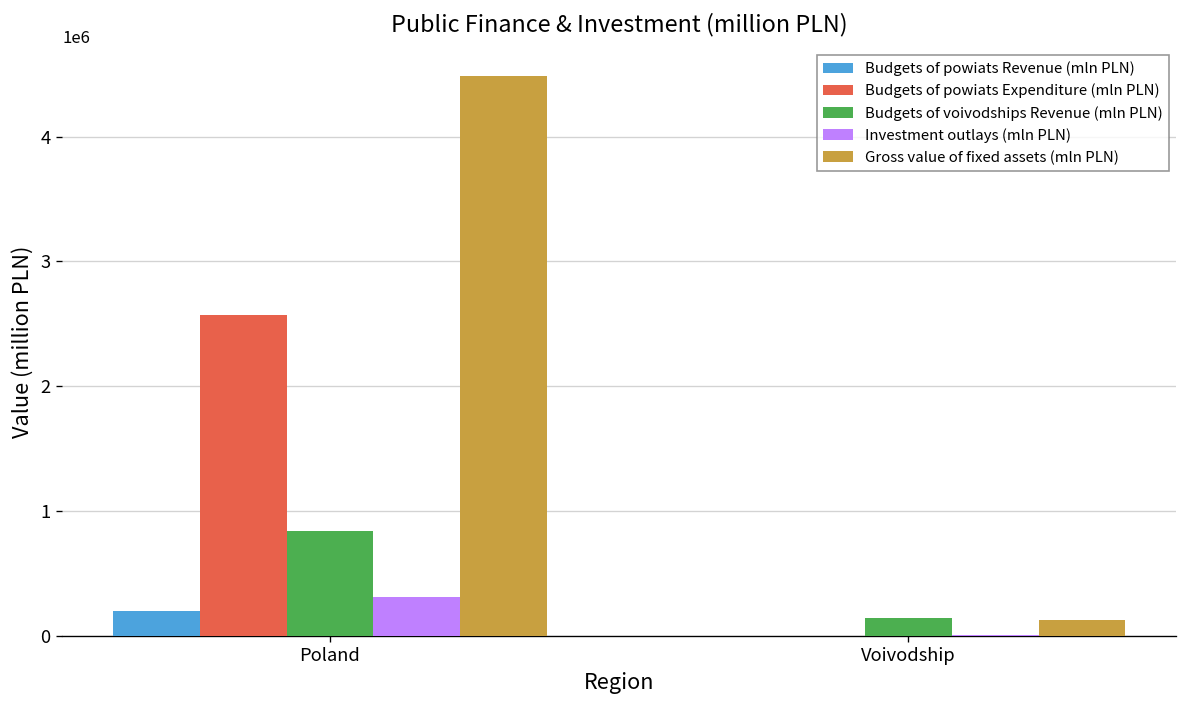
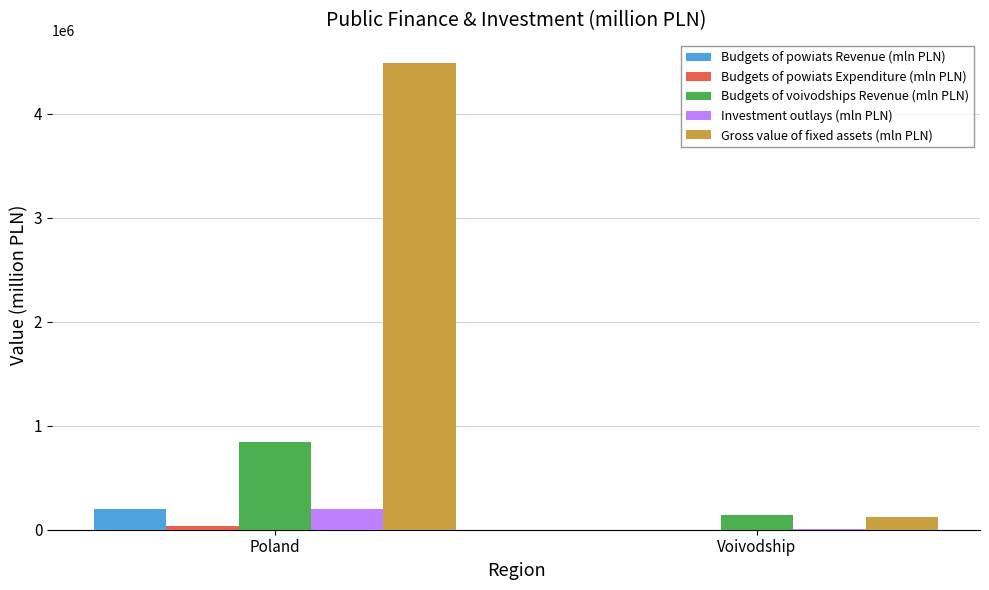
Budgets of powiats Expenditure (mln PLN), Poland: 2570000 -> 30000
Investment outlays (mln PLN), Poland: 310000 -> 200000
